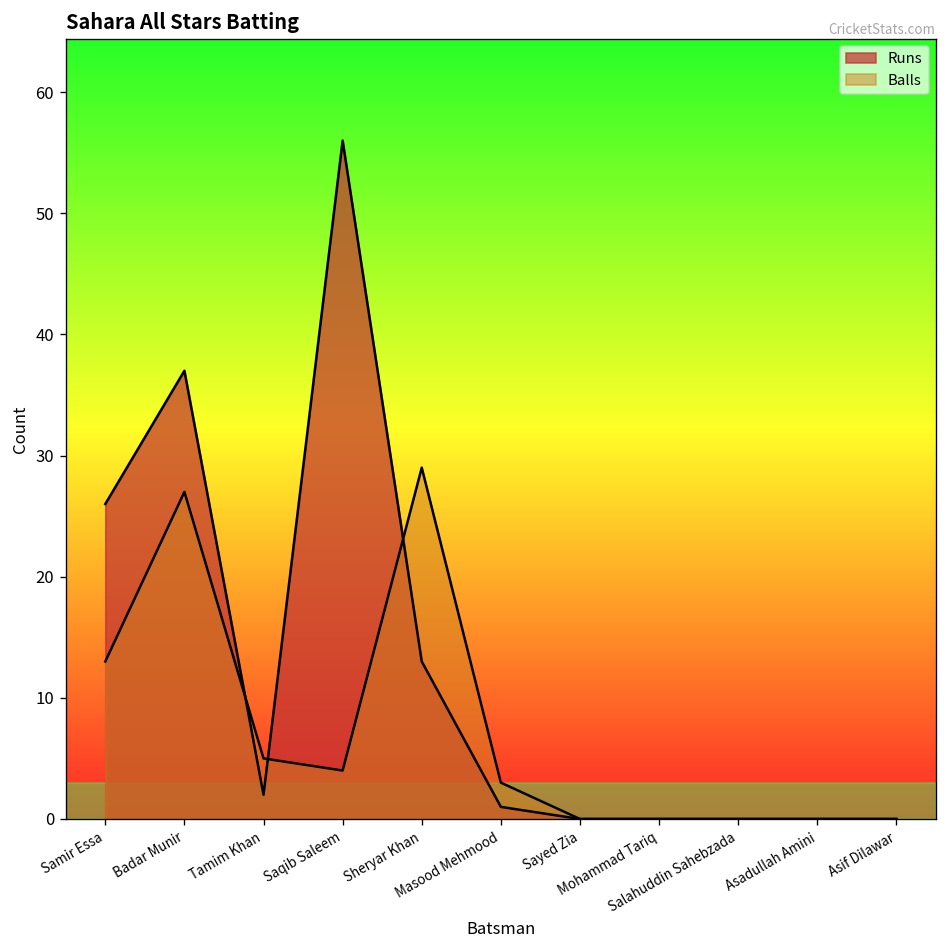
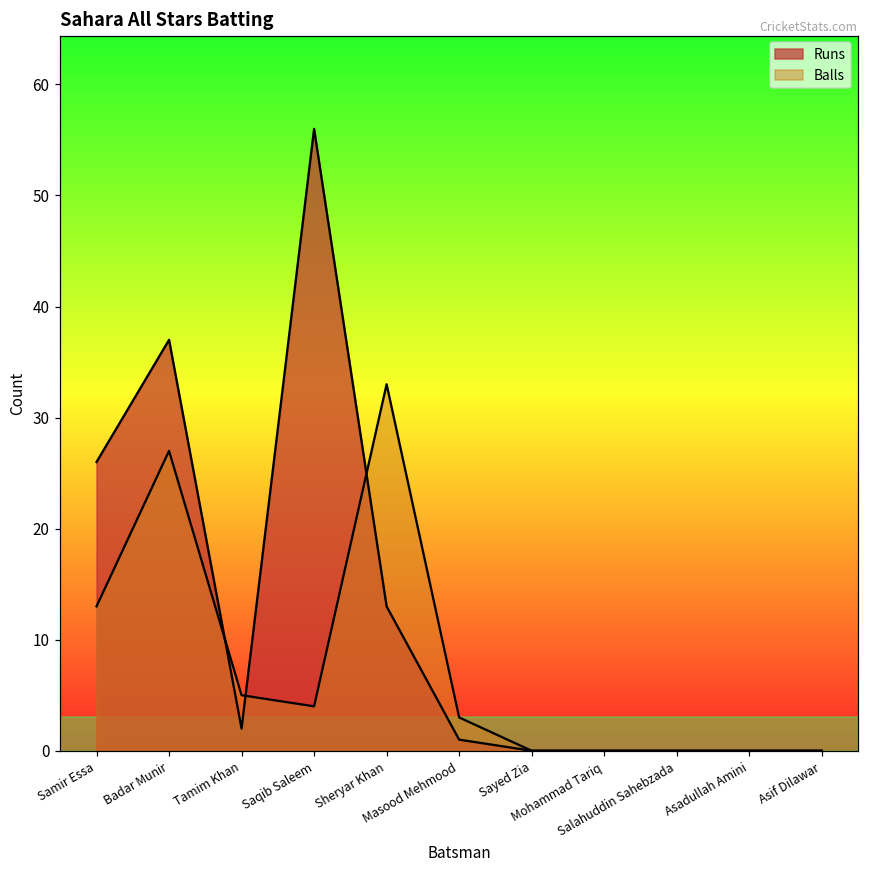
Balls, Sheryar Khan: 29 -> 33
